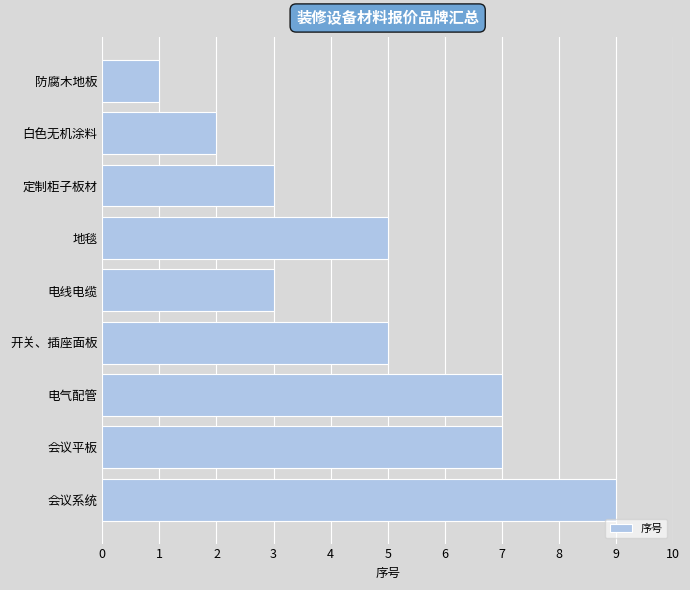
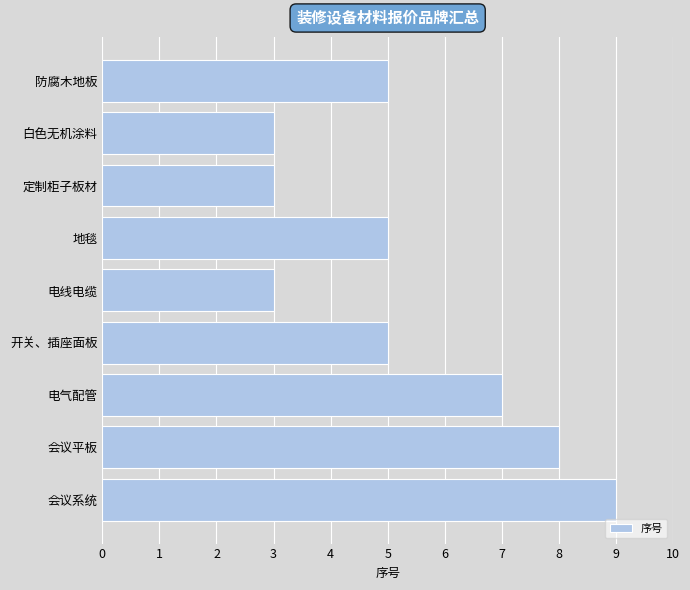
防腐木地板: 1 -> 5
白色无机涂料: 2 -> 3
会议平板: 7 -> 8
